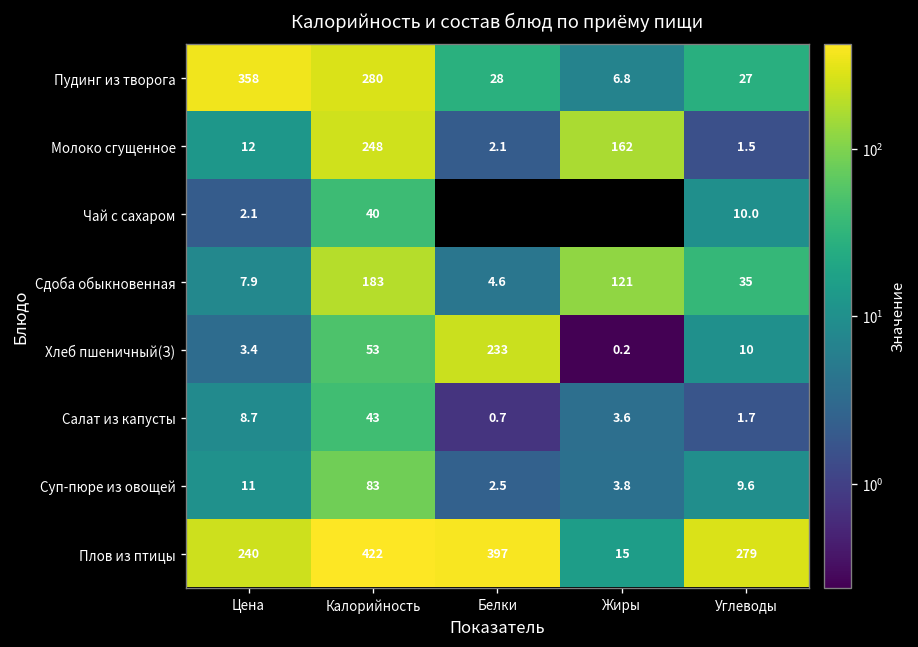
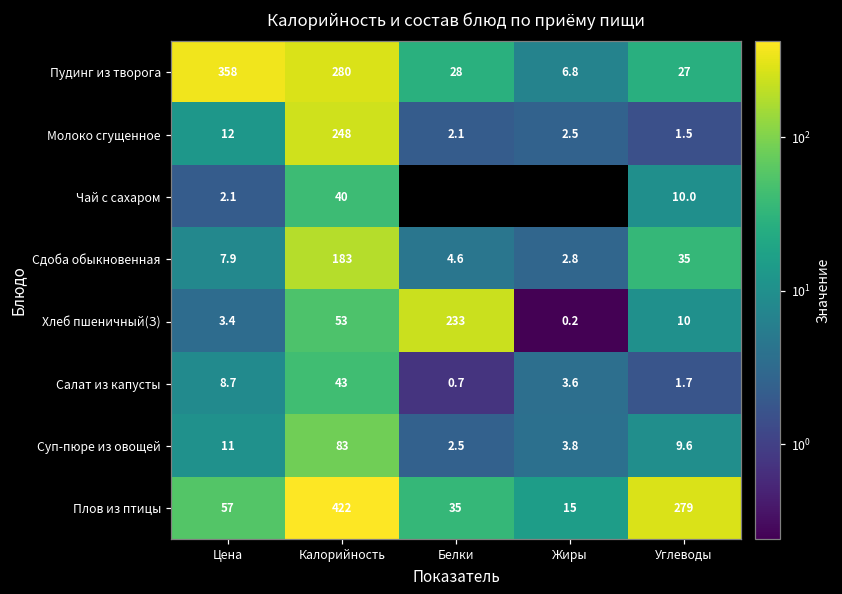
Молоко сгущенное, Жиры: 162 -> 2.5
Сдоба обыкновенная, Жиры: 121 -> 2.8
Плов из птицы, Цена: 240 -> 57
Плов из птицы, Белки: 397 -> 35
